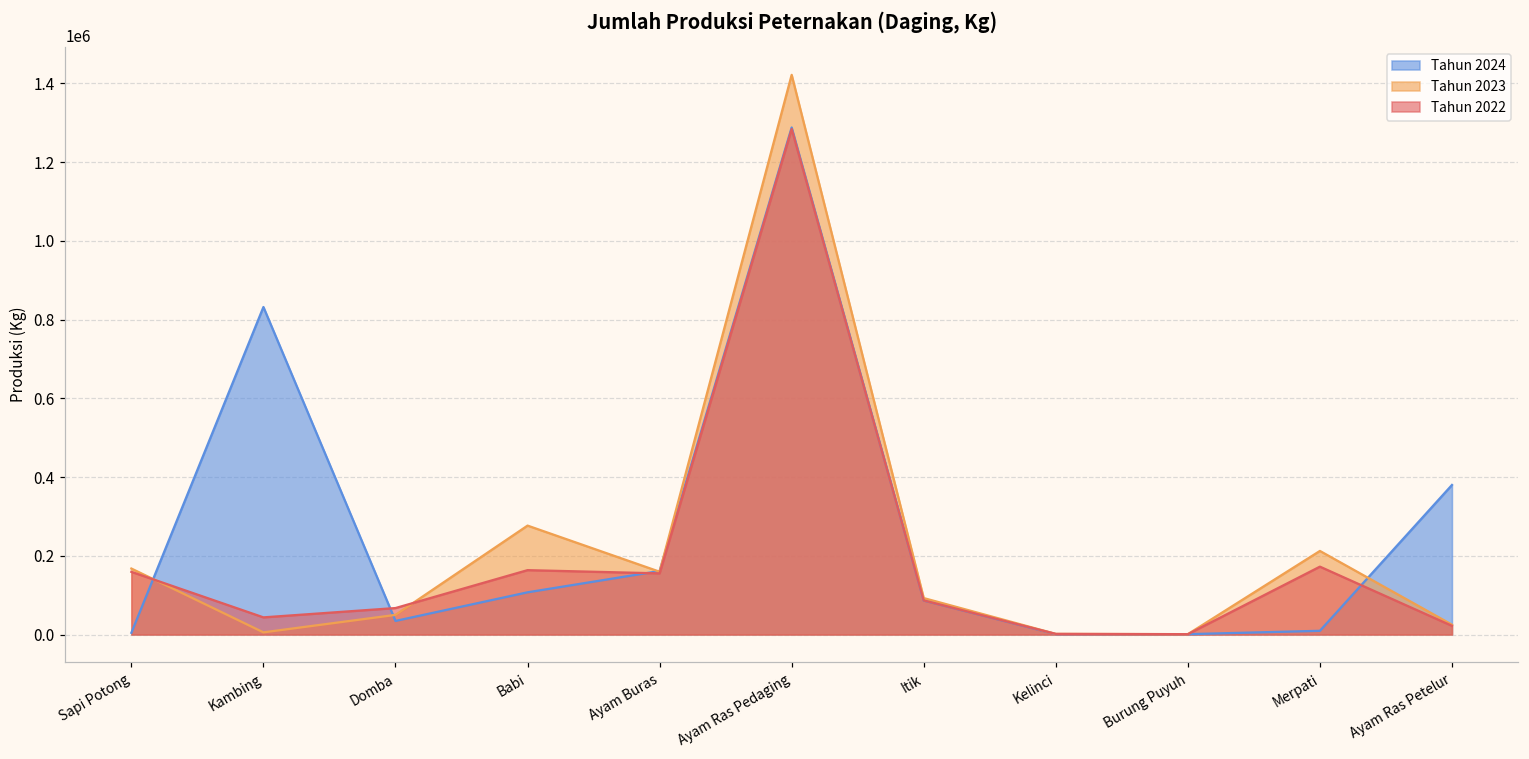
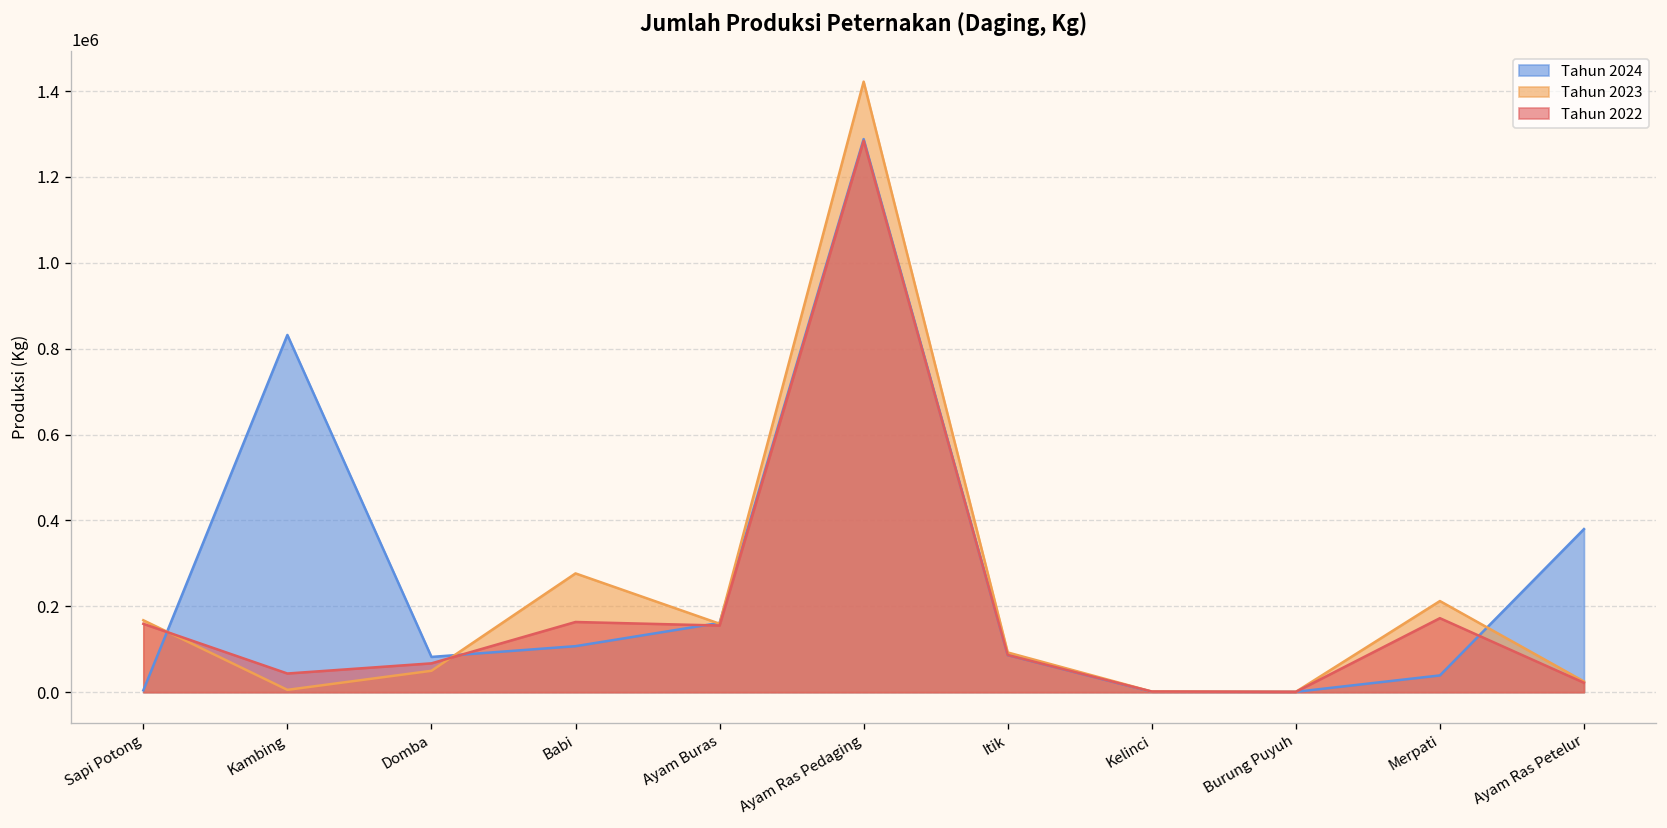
Tahun 2024, Domba: 30000 -> 80000
Tahun 2024, Merpati: 10000 -> 40000
